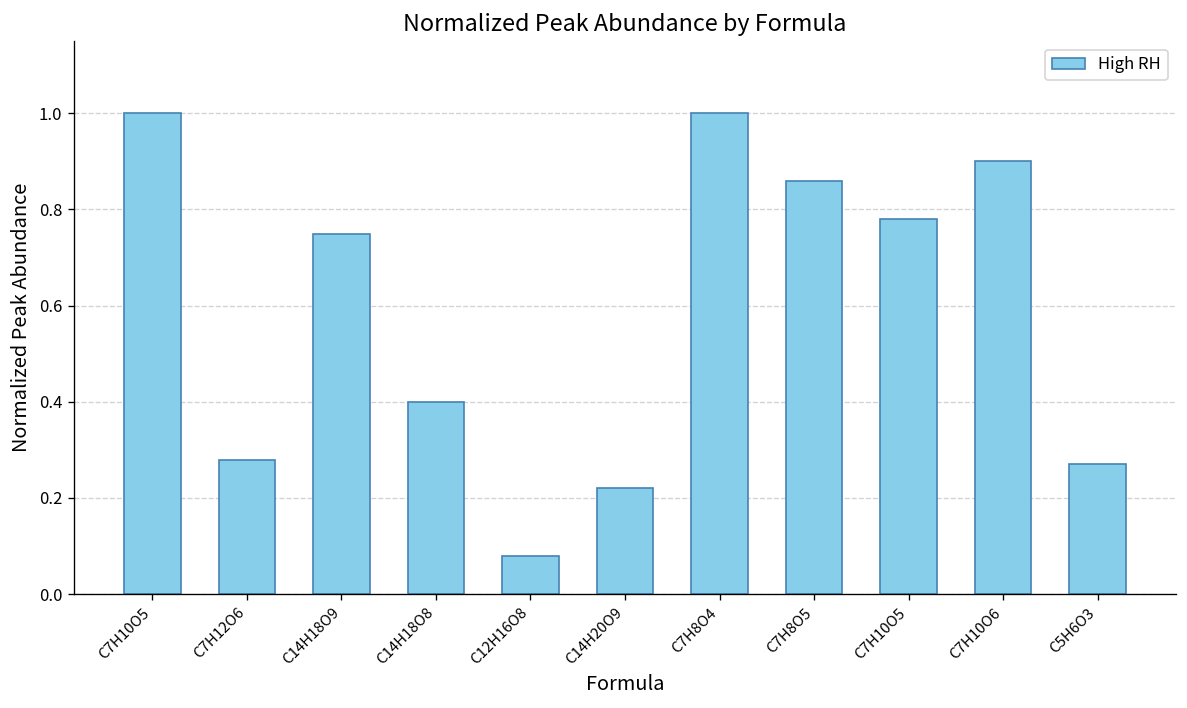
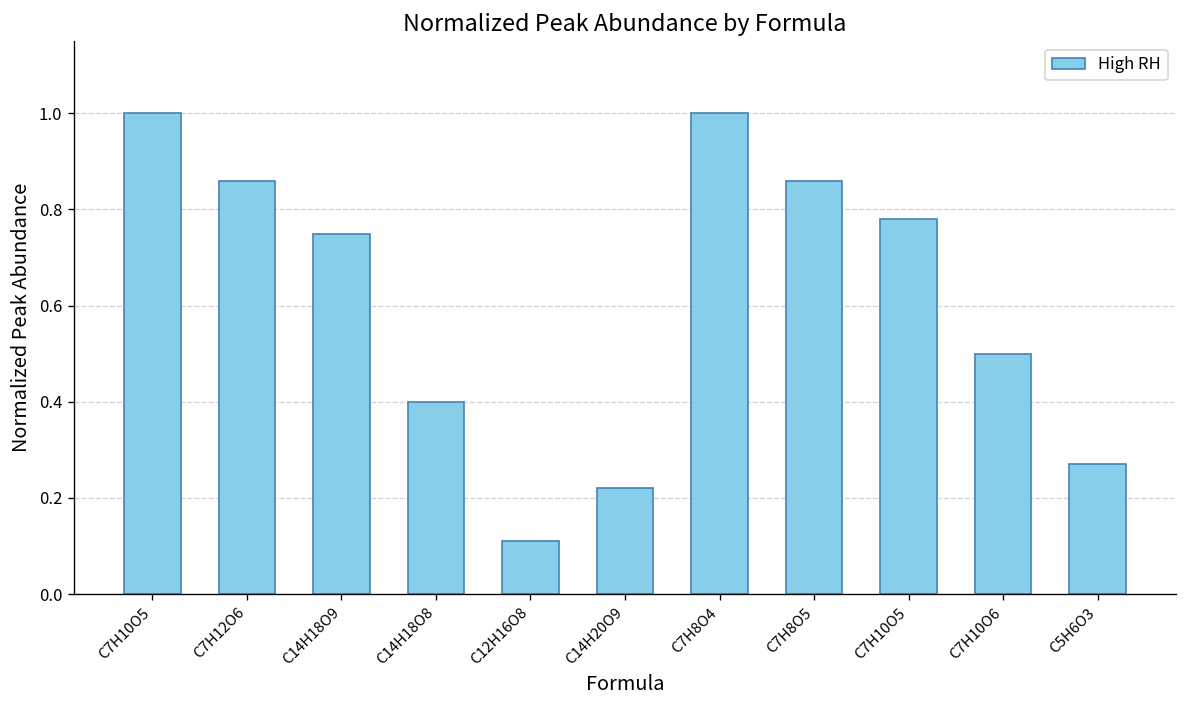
C7H12O6: 0.28 -> 0.86
C12H16O8: 0.08 -> 0.11
C7H10O6: 0.9 -> 0.5
